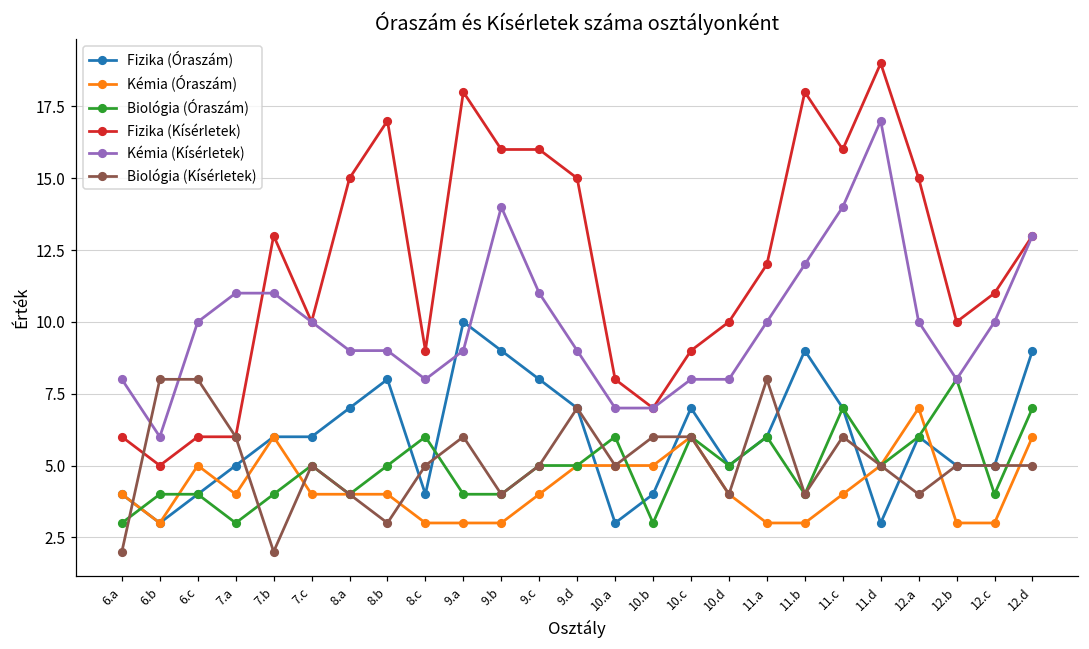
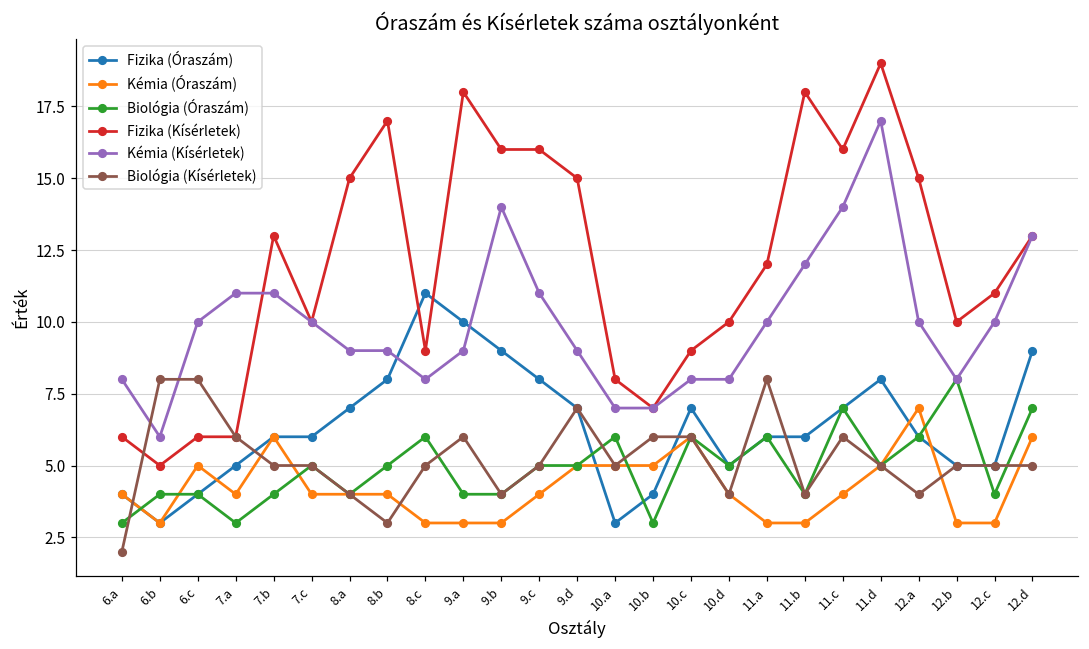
Biológia (Kísérletek), 7.b: 2 -> 5
Fizika (Óraszám), 8.c: 4 -> 11
Fizika (Óraszám), 11.b: 9 -> 6
Fizika (Óraszám), 11.d: 3 -> 8
